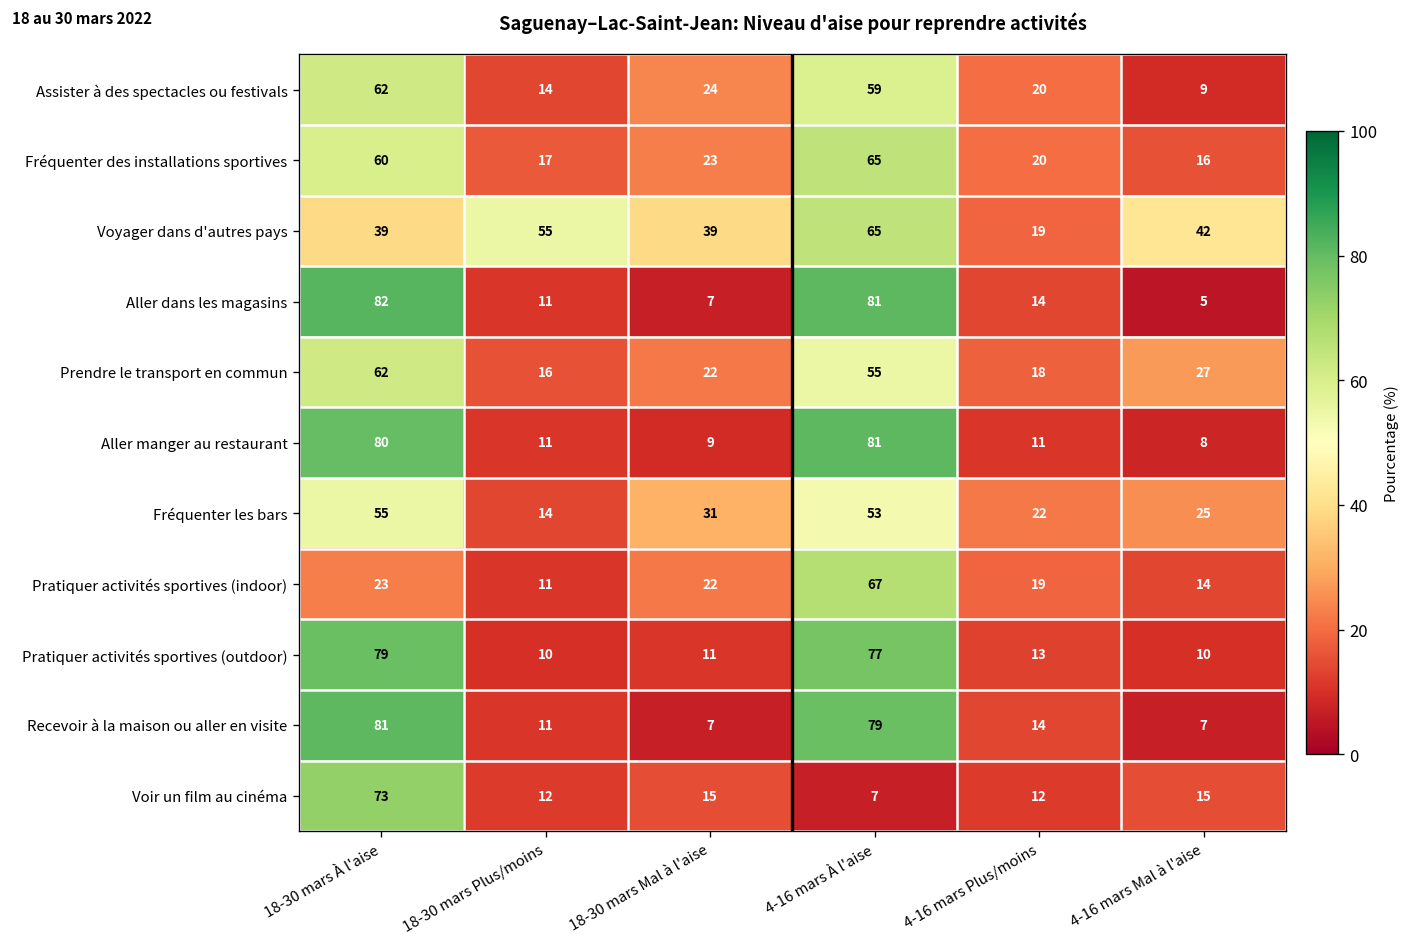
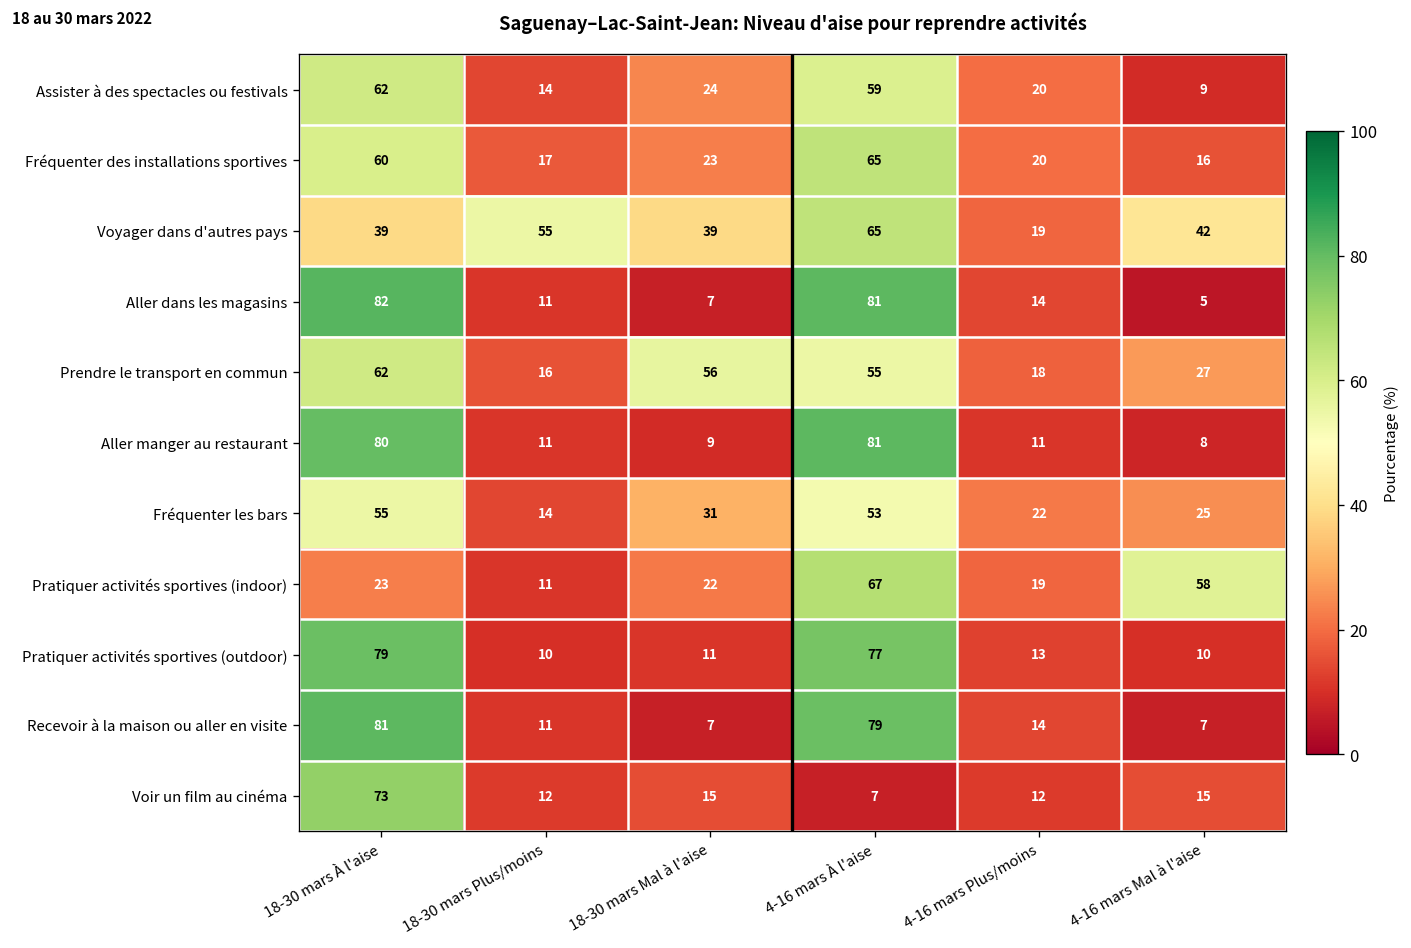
Prendre le transport en commun, 18-30 mars Mal à l'aise: 22 -> 56
Pratiquer activités sportives (indoor), 4-16 mars Mal à l'aise: 14 -> 58
